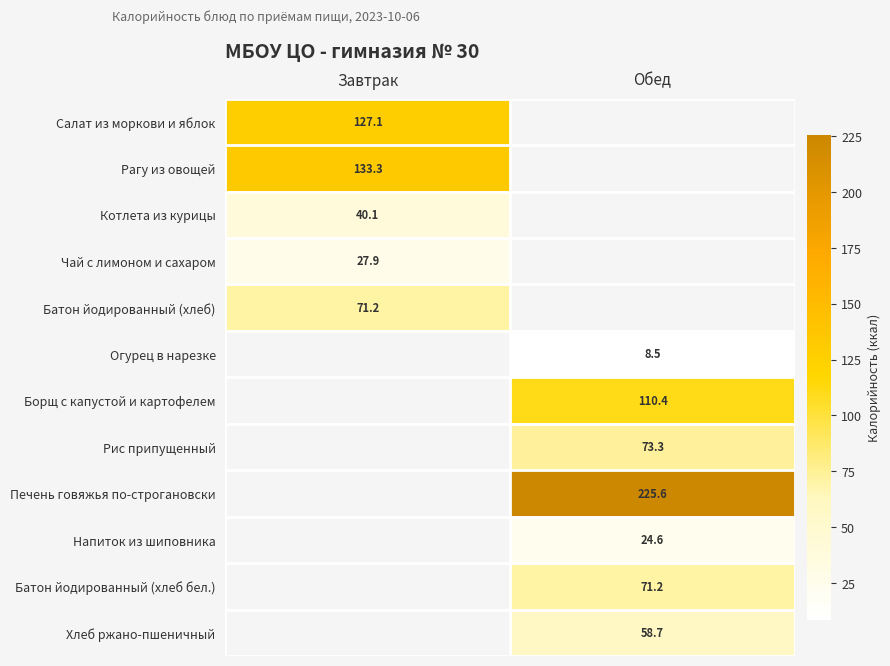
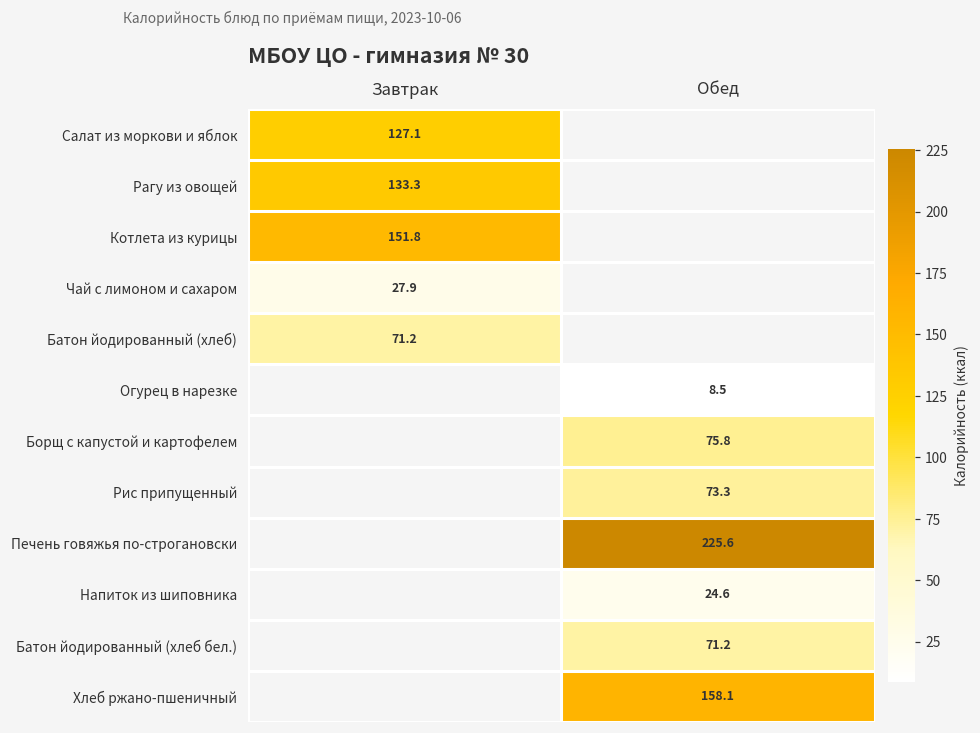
Котлета из курицы, Завтрак: 40.1 -> 151.8
Борщ с капустой и картофелем, Обед: 110.4 -> 75.8
Хлеб ржано-пшеничный, Обед: 58.7 -> 158.1
